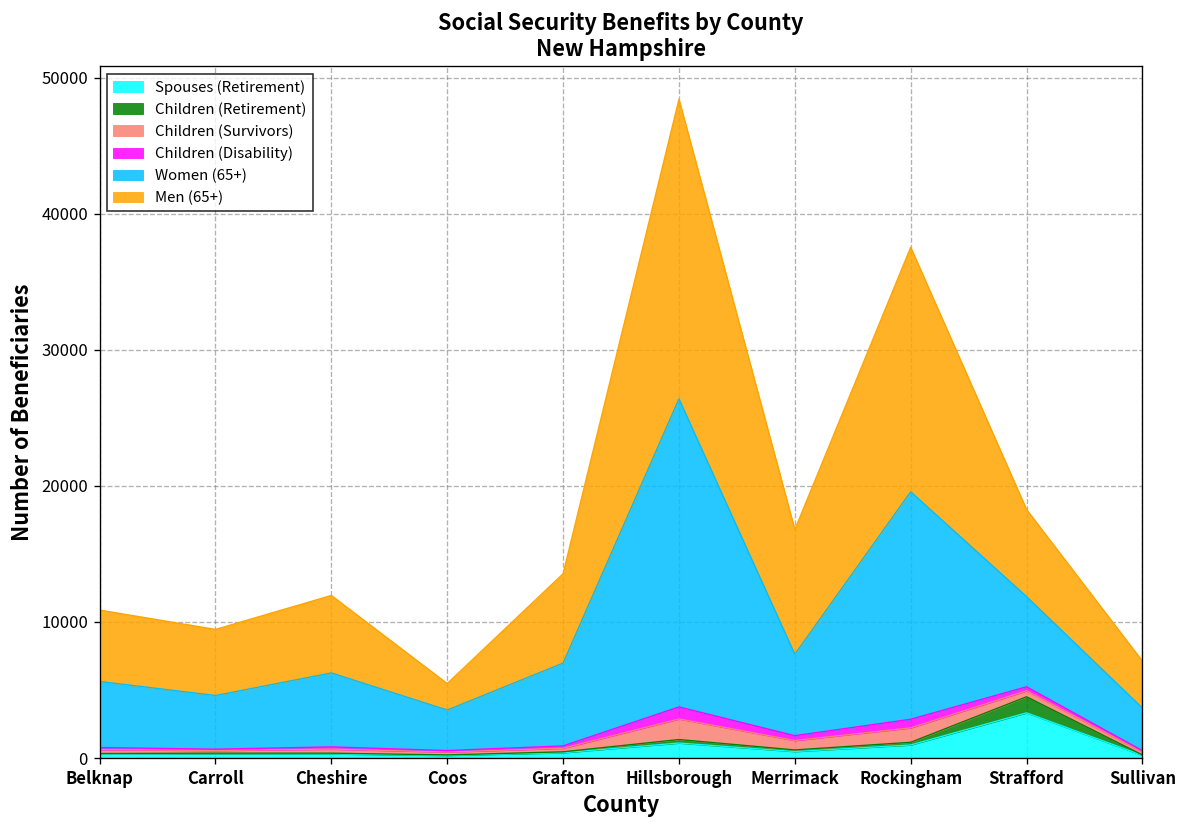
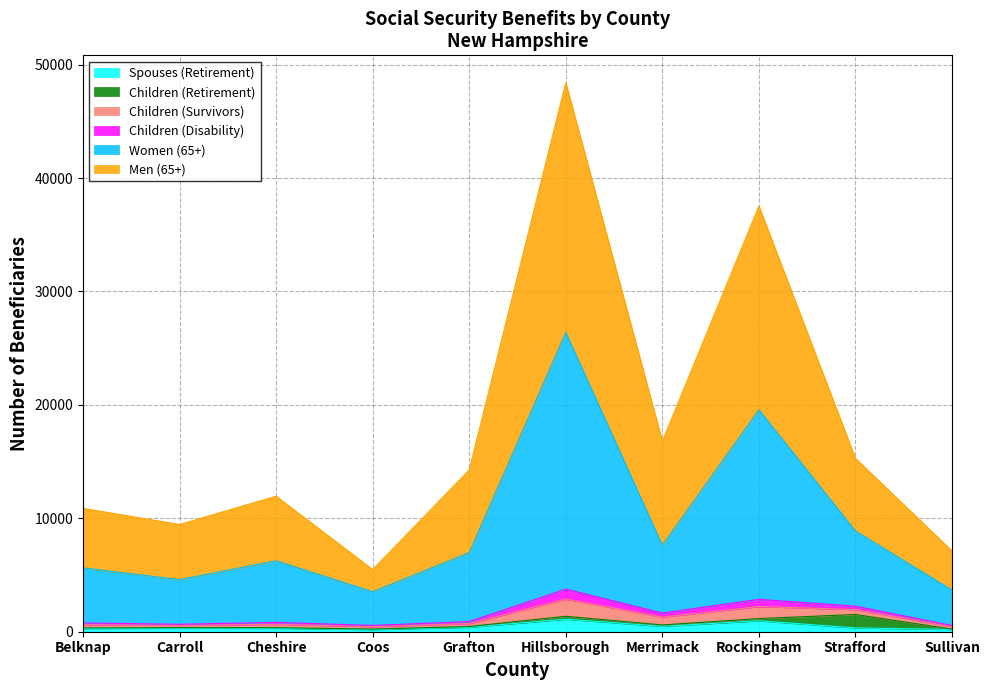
Men (65+), Grafton: 6600 -> 7300
Spouses (Retirement), Strafford: 3300 -> 300
